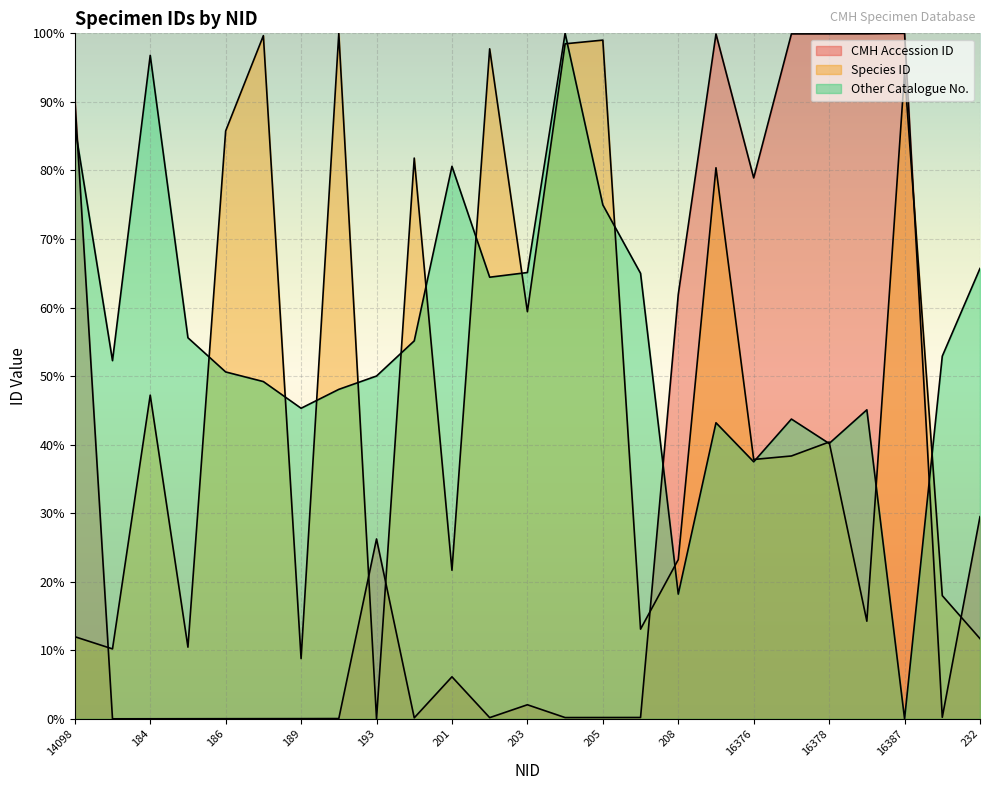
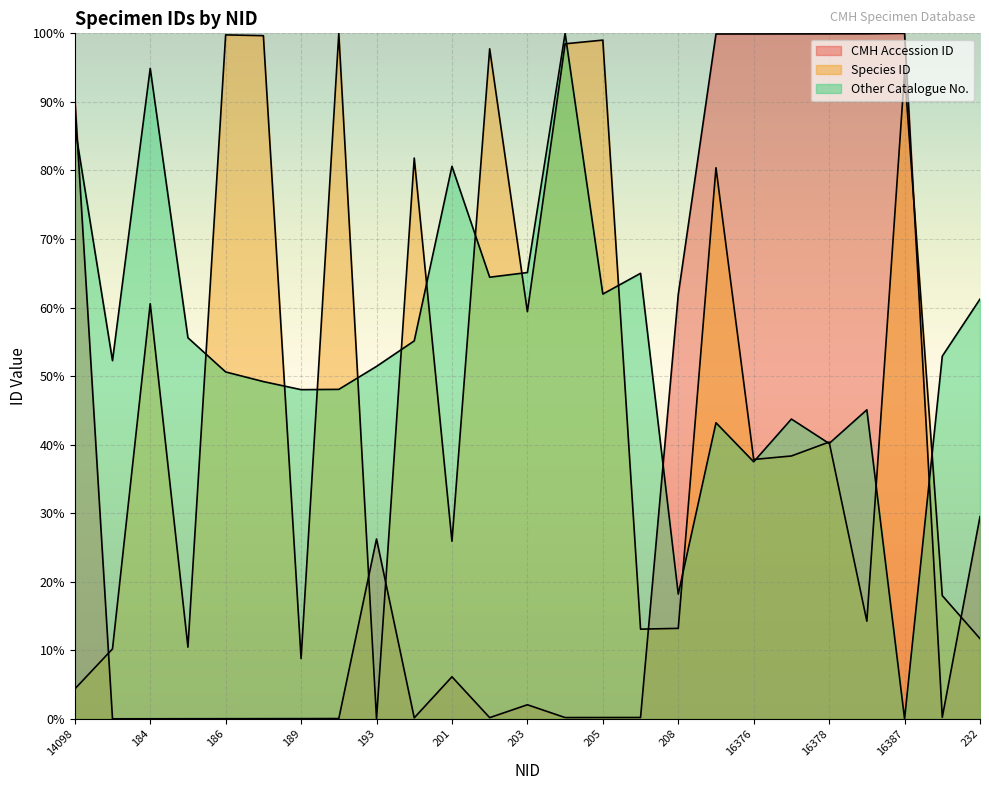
Species ID, 14098: 12% -> 4%
Species ID, 184: 47% -> 61%
Other Catalogue No., 184: 97% -> 95%
Species ID, 186: 86% -> 100%
Other Catalogue No., 189: 45% -> 48%
Other Catalogue No., 193: 50% -> 51%
Species ID, 201: 22% -> 26%
Other Catalogue No., 205: 75% -> 62%
Species ID, 208: 23% -> 13%
CMH Accession ID, 16376: 79% -> 100%
Other Catalogue No., 232: 66% -> 61%
